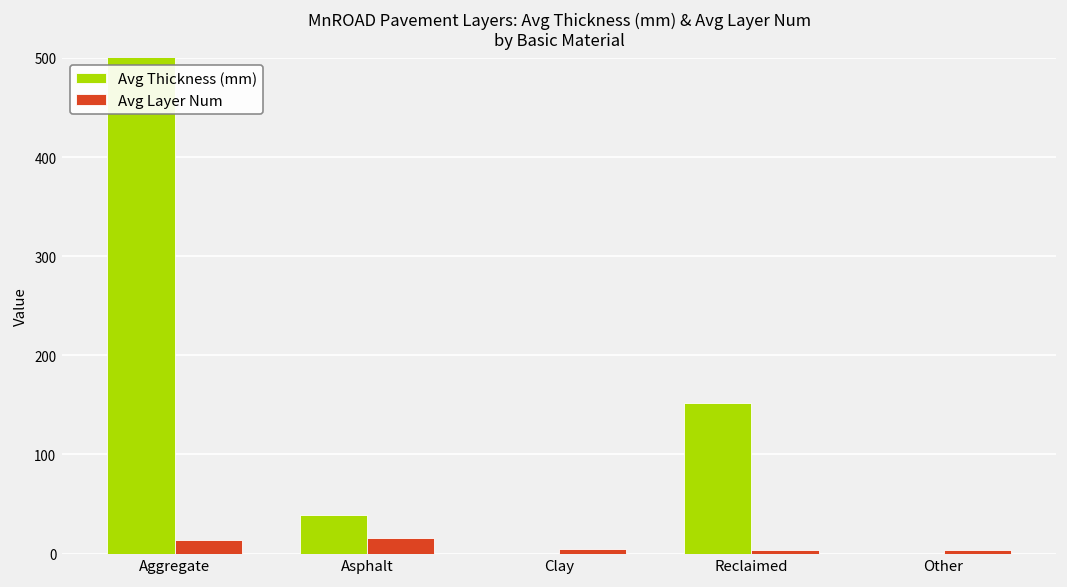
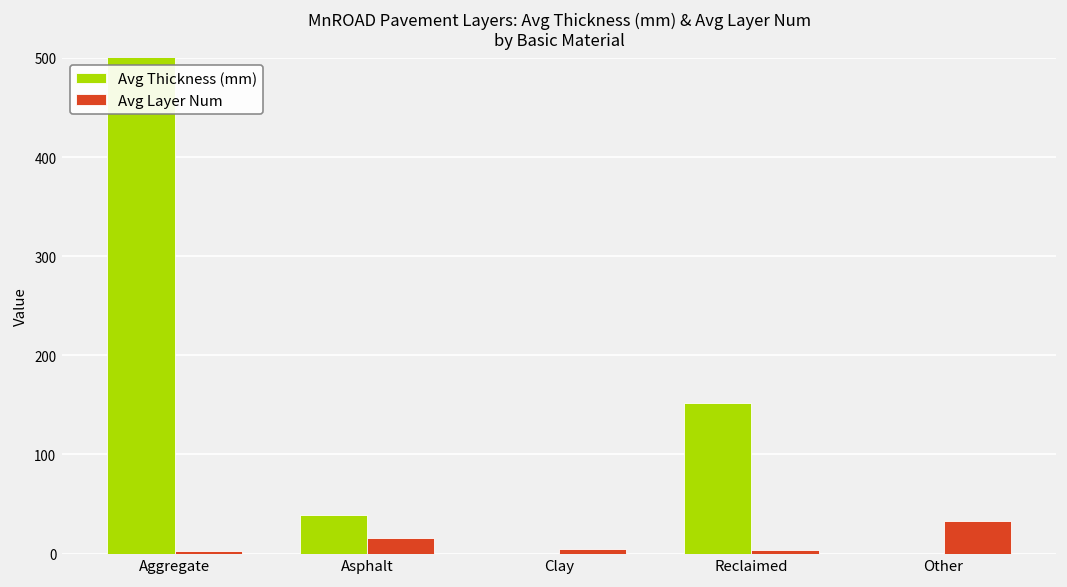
Avg Layer Num, Aggregate: 10 -> 0
Avg Layer Num, Other: 0 -> 30
